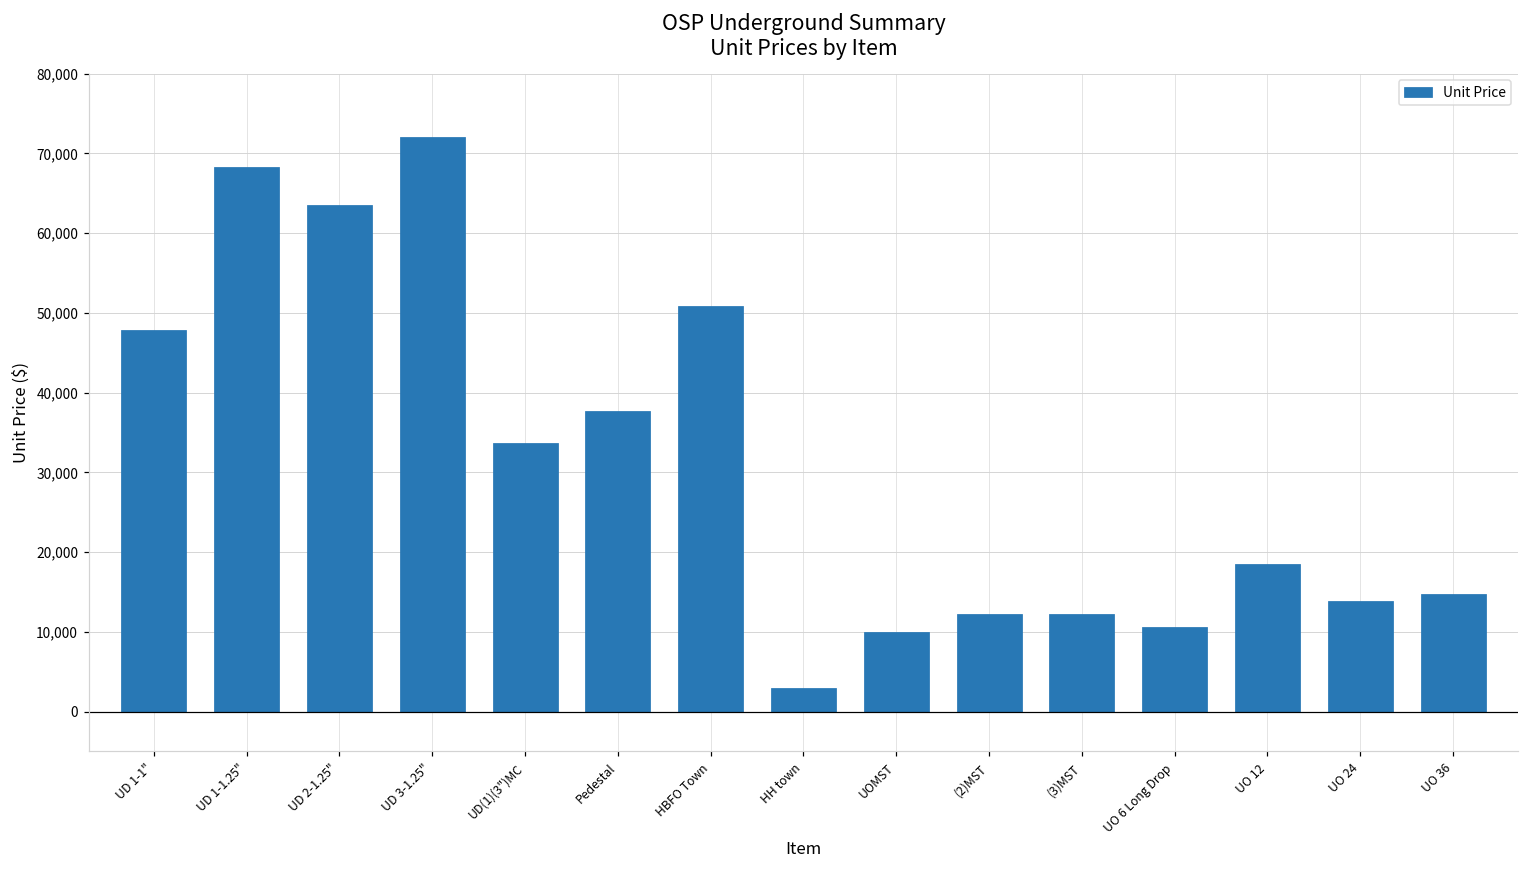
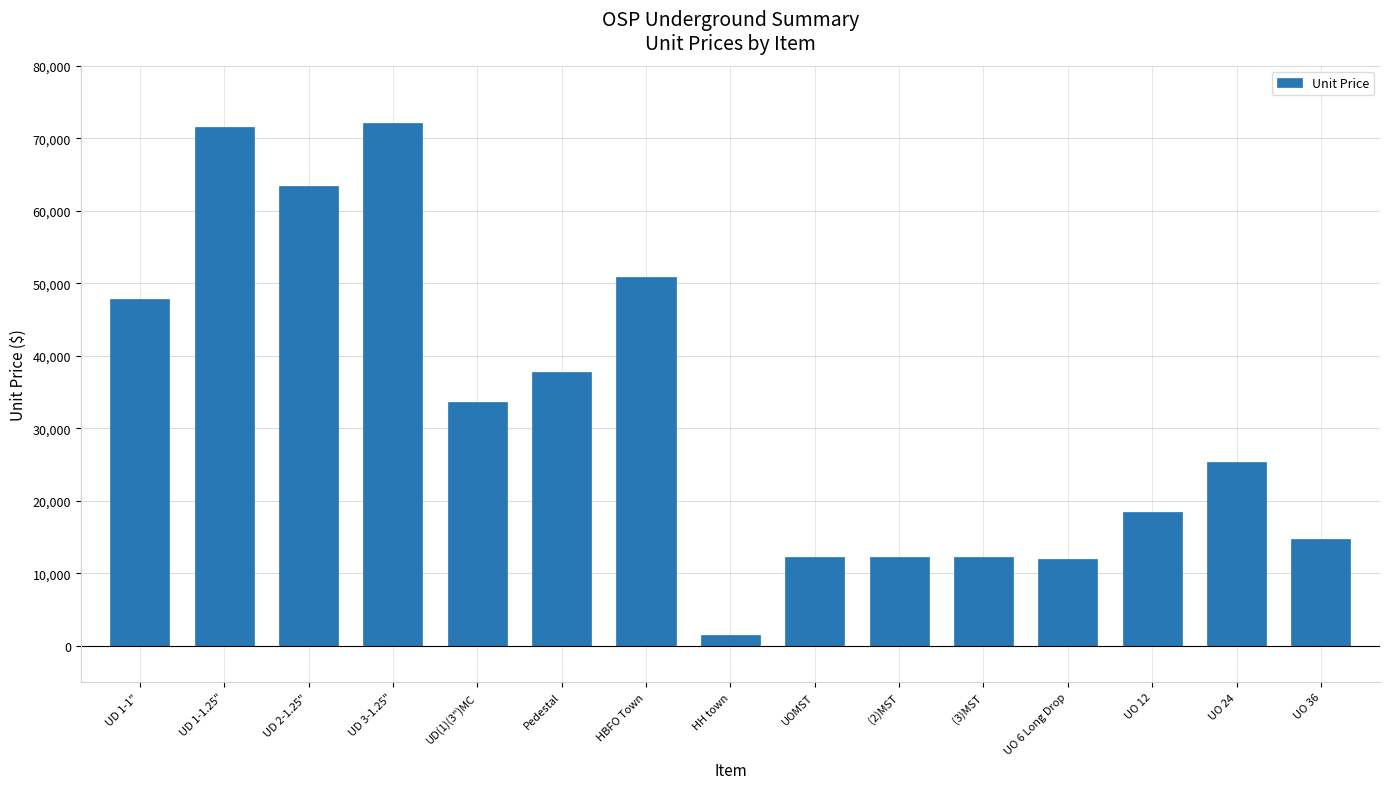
UD 1-1.25": 68,000 -> 72,000
HH town: 3,000 -> 2,000
UOMST: 10,000 -> 12,000
UO 6 Long Drop: 11,000 -> 12,000
UO 24: 14,000 -> 25,000
